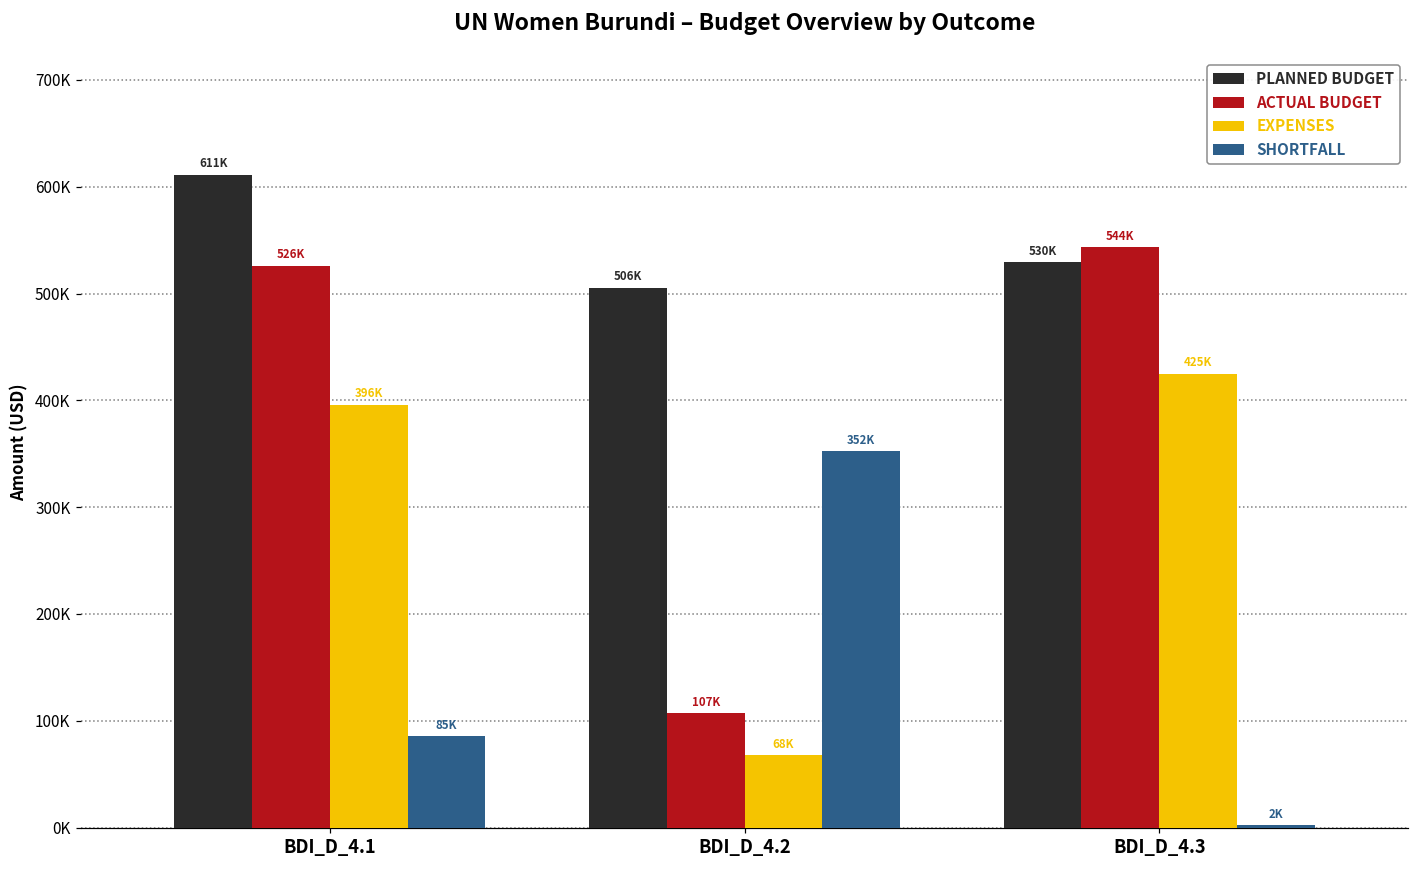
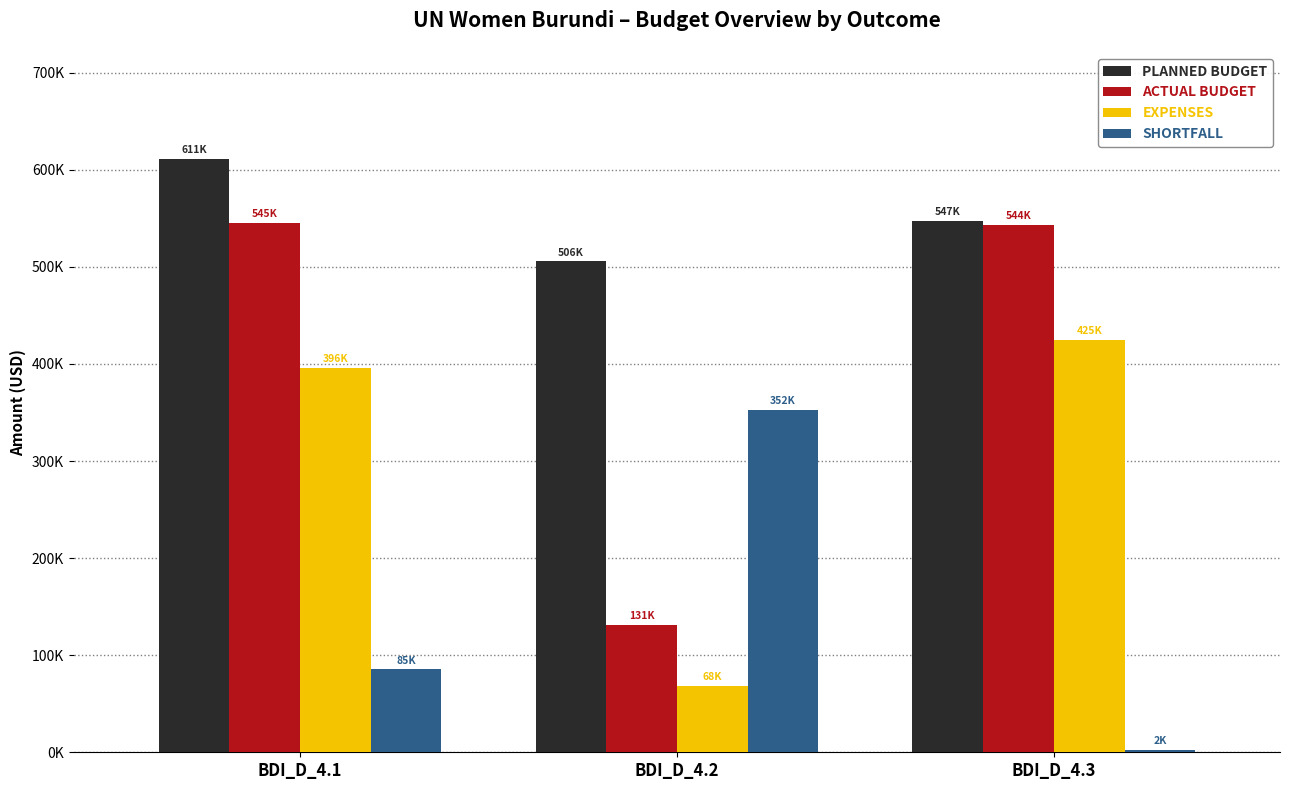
ACTUAL BUDGET, BDI_D_4.1: 526K -> 545K
ACTUAL BUDGET, BDI_D_4.2: 107K -> 131K
PLANNED BUDGET, BDI_D_4.3: 530K -> 547K
